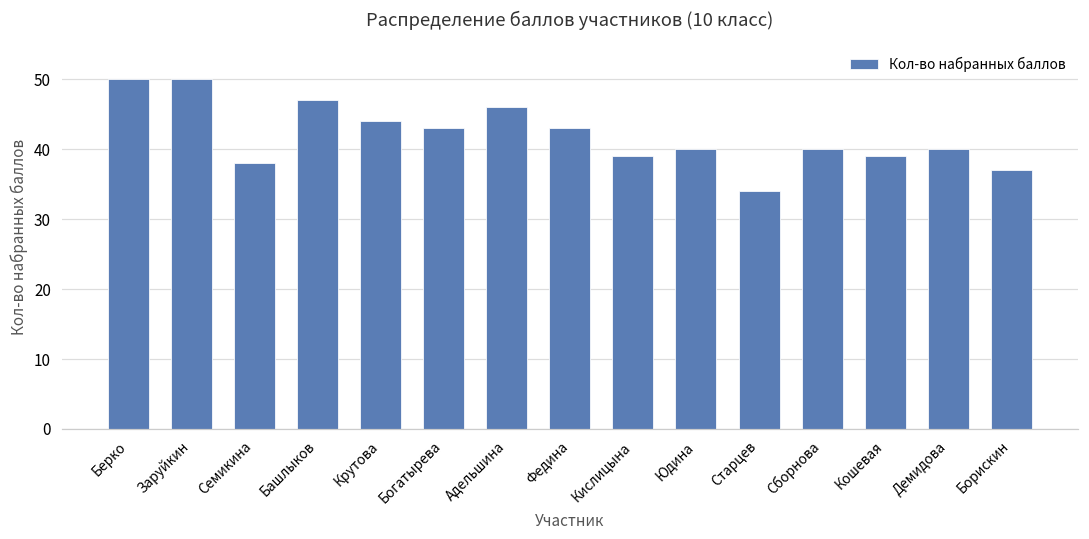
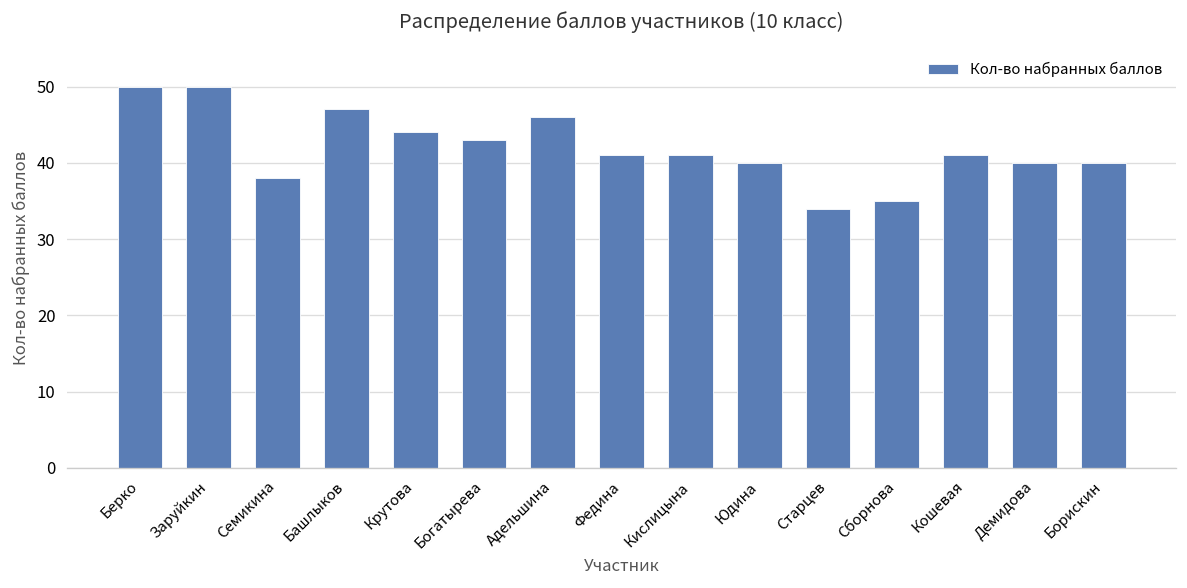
Федина: 43 -> 41
Кислицына: 39 -> 41
Сборнова: 40 -> 35
Кошевая: 39 -> 41
Борискин: 37 -> 40
